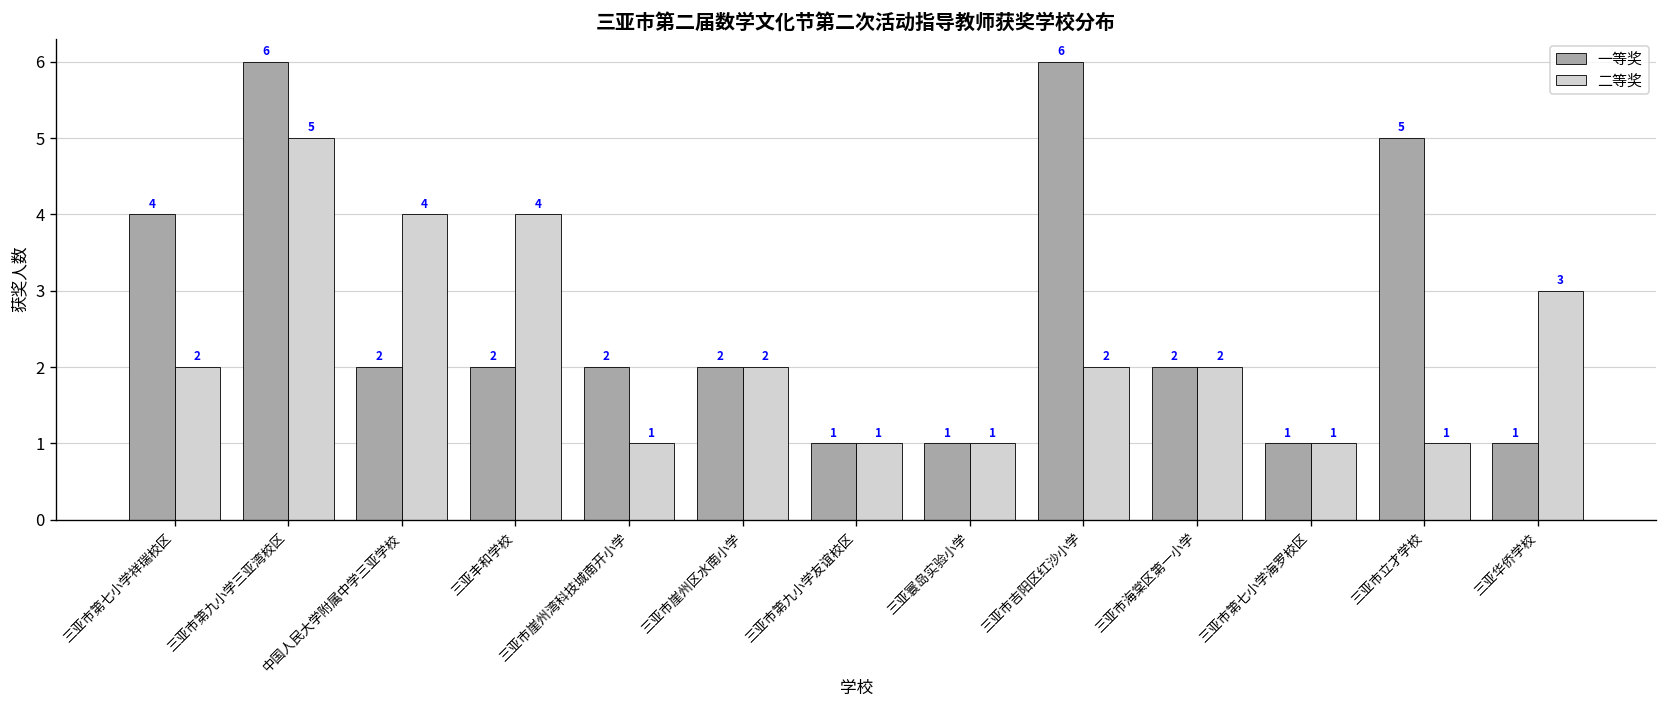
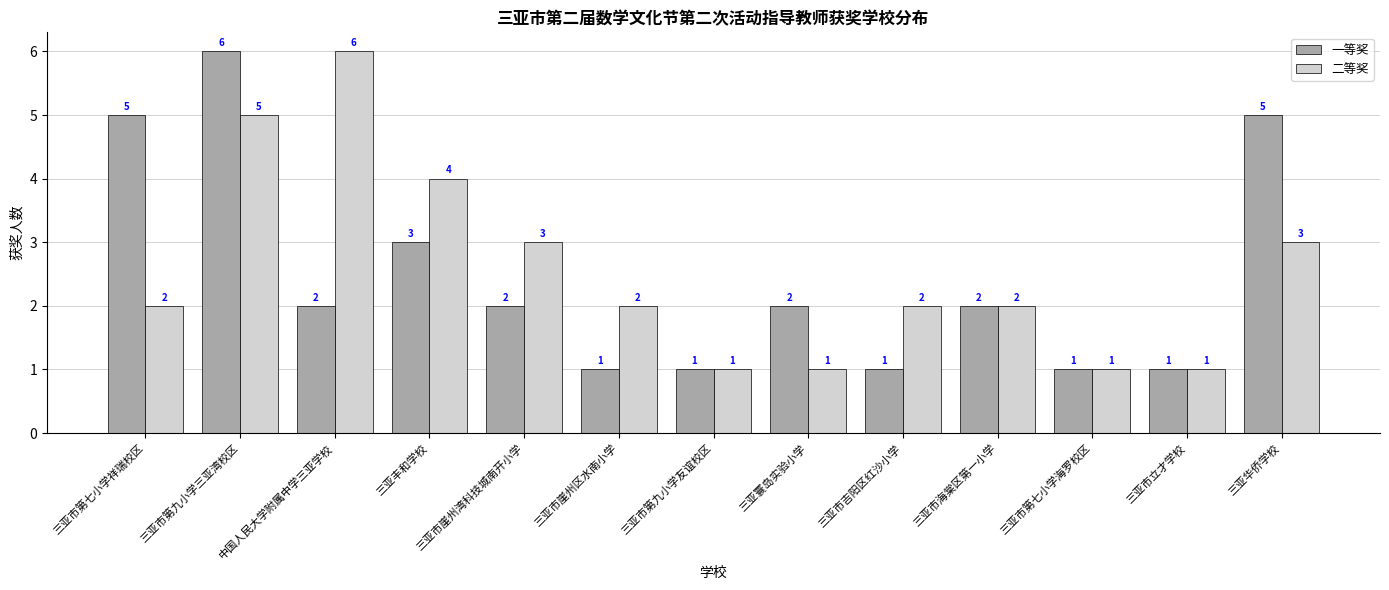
一等奖, 三亚市第七小学祥瑞校区: 4 -> 5
二等奖, 中国人民大学附属中学三亚学校: 4 -> 6
一等奖, 三亚丰和学校: 2 -> 3
二等奖, 三亚市崖州湾科技城南开小学: 1 -> 3
一等奖, 三亚市崖州区水南小学: 2 -> 1
一等奖, 三亚寰岛实验小学: 1 -> 2
一等奖, 三亚市吉阳区红沙小学: 6 -> 1
一等奖, 三亚市立才学校: 5 -> 1
一等奖, 三亚华侨学校: 1 -> 5
